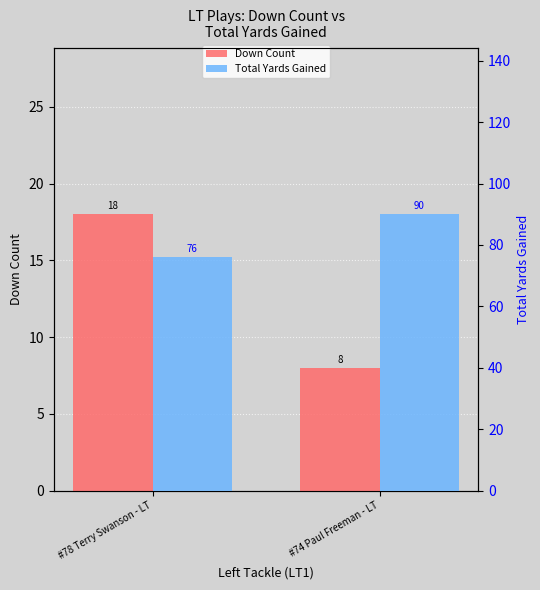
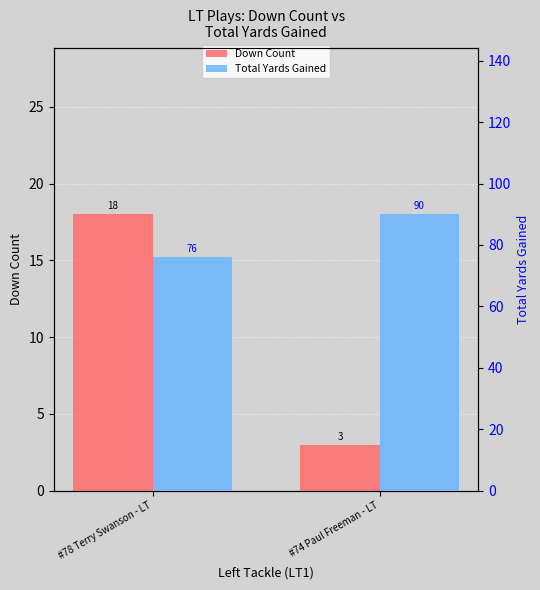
Down Count, #74 Paul Freeman - LT: 8 -> 3
